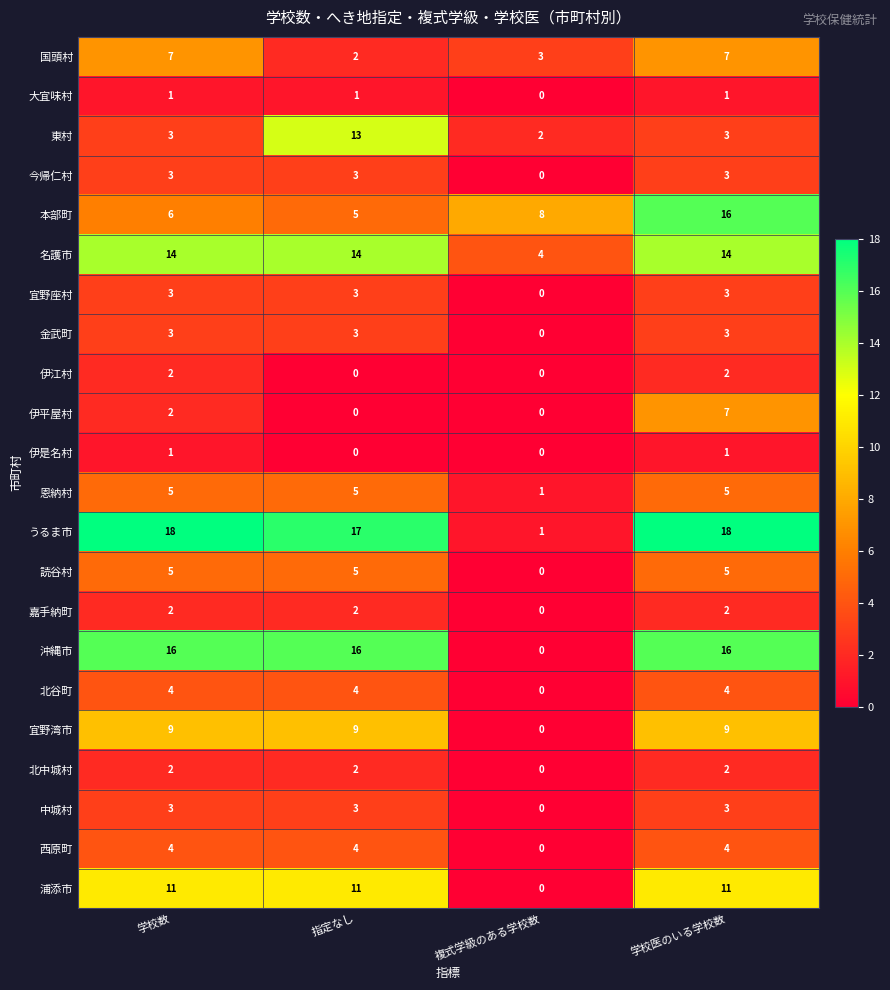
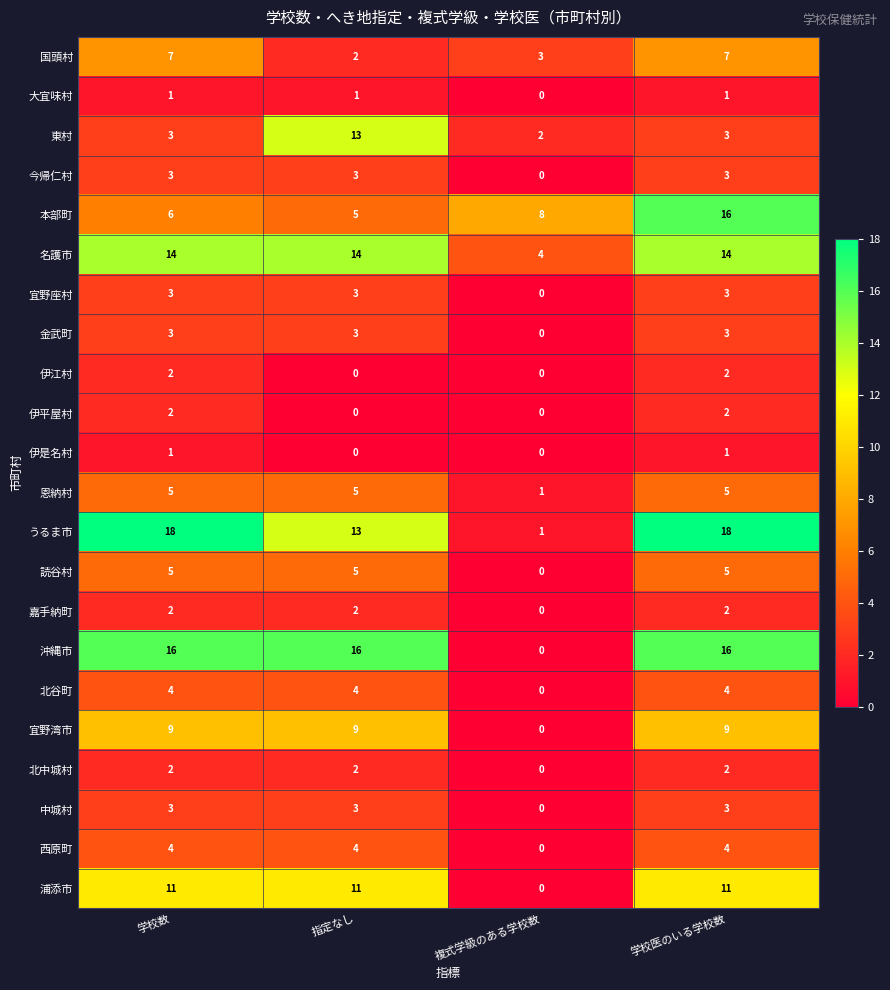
伊平屋村, 学校医のいる学校数: 7 -> 2
うるま市, 指定なし: 17 -> 13
